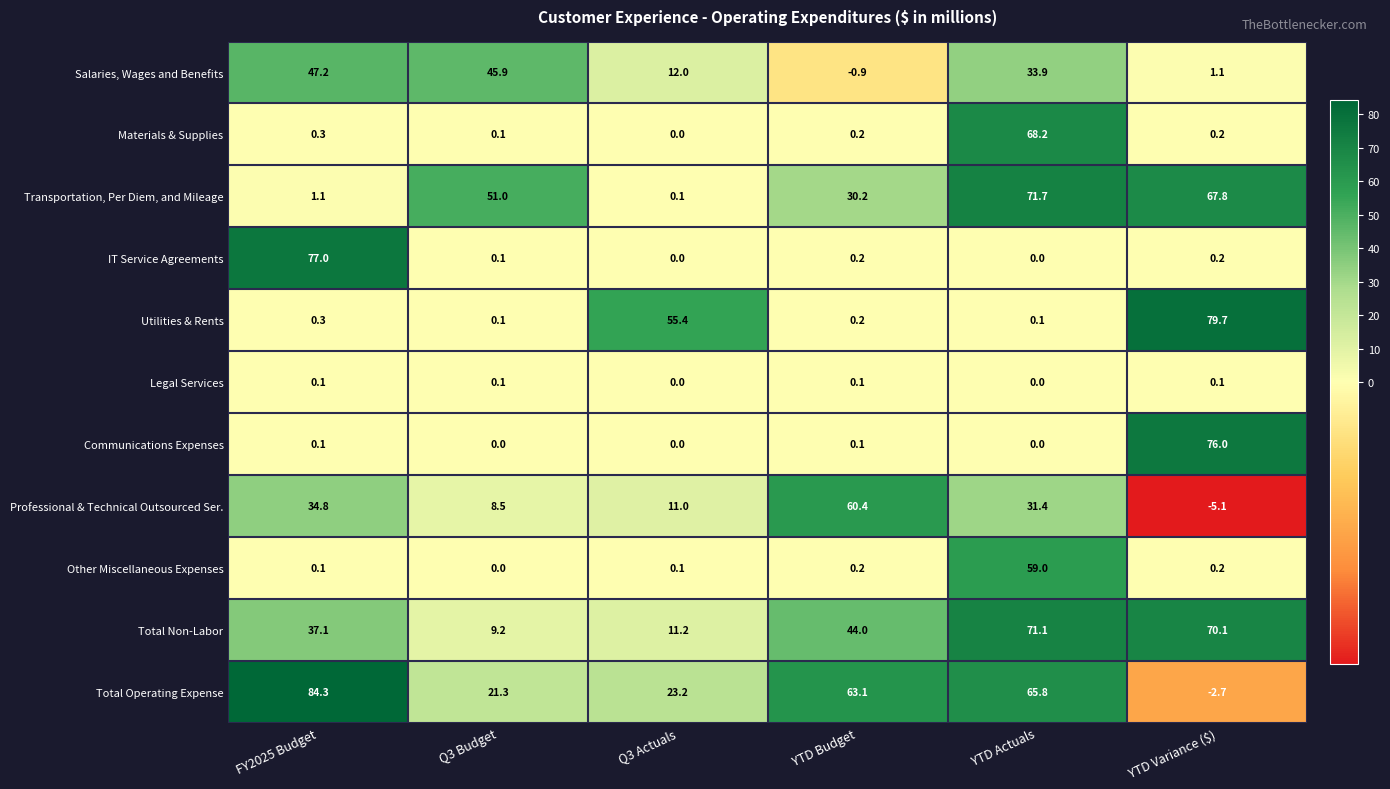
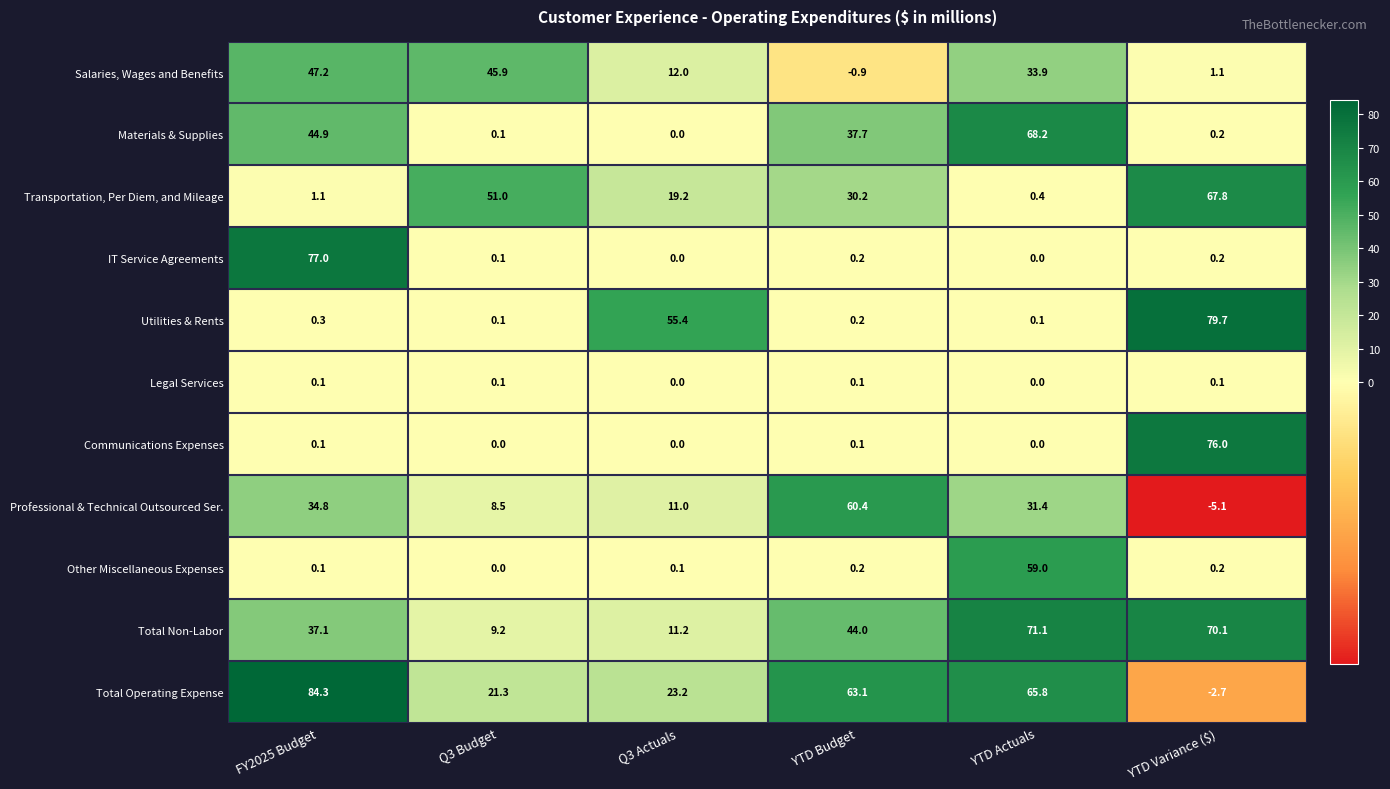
Materials & Supplies, FY2025 Budget: 0.3 -> 44.9
Materials & Supplies, YTD Budget: 0.2 -> 37.7
Transportation, Per Diem, and Mileage, Q3 Actuals: 0.1 -> 19.2
Transportation, Per Diem, and Mileage, YTD Actuals: 71.7 -> 0.4
